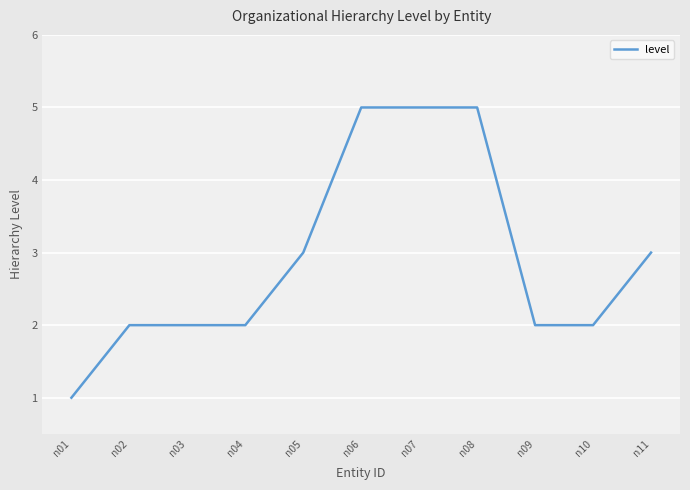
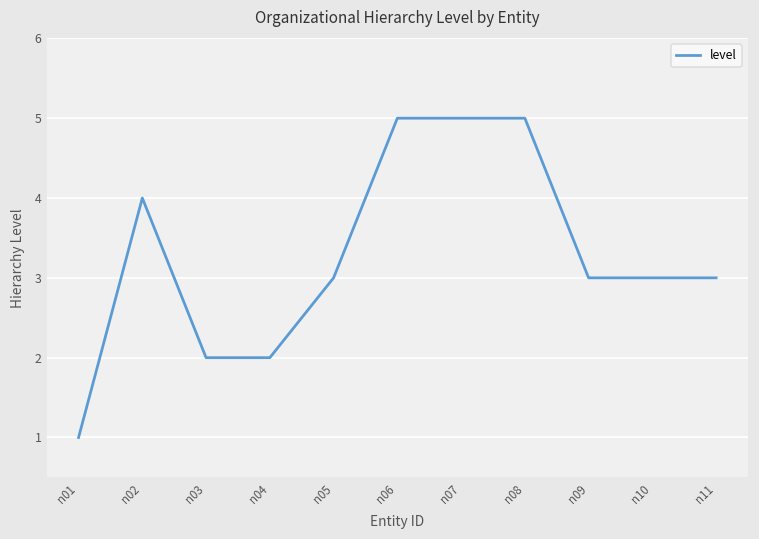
n02: 2 -> 4
n09: 2 -> 3
n10: 2 -> 3
